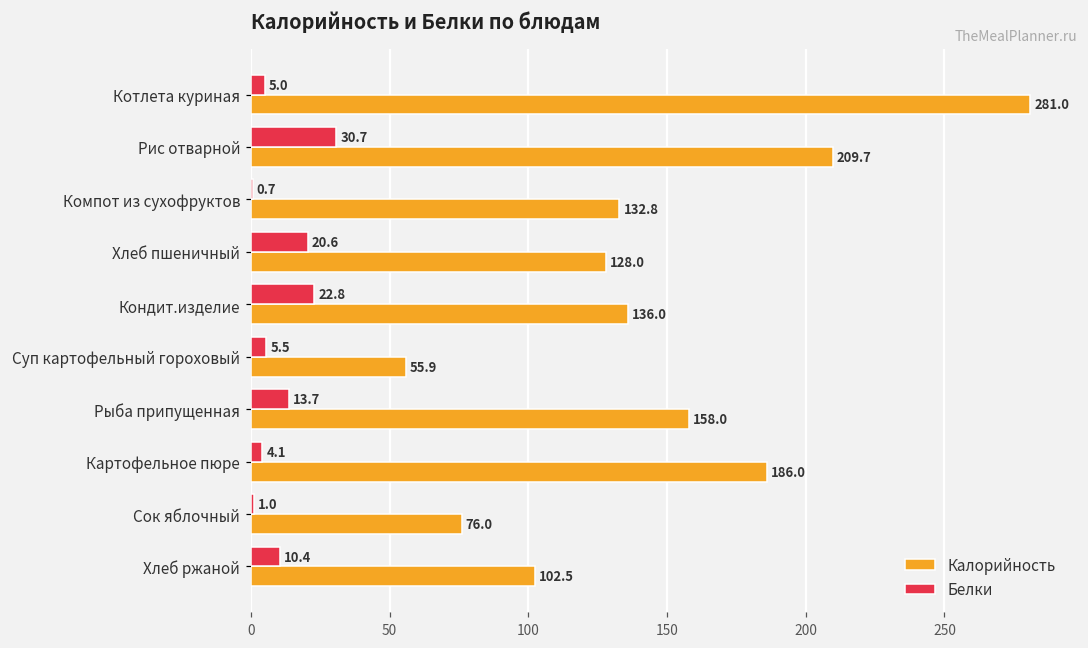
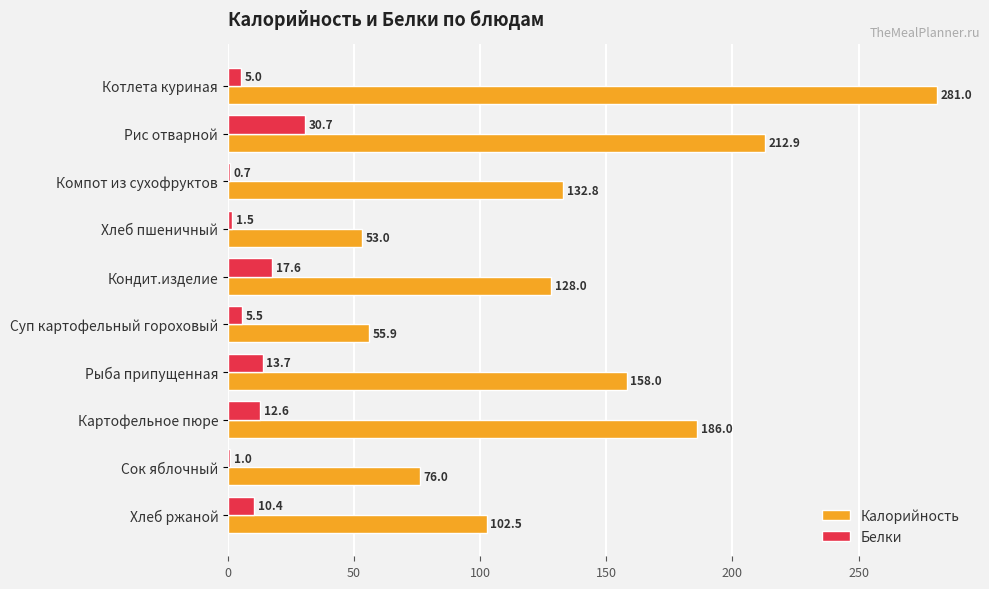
Калорийность, Рис отварной: 209.7 -> 212.9
Белки, Хлеб пшеничный: 20.6 -> 1.5
Калорийность, Хлеб пшеничный: 128.0 -> 53.0
Белки, Кондит.изделие: 22.8 -> 17.6
Калорийность, Кондит.изделие: 136.0 -> 128.0
Белки, Картофельное пюре: 4.1 -> 12.6
